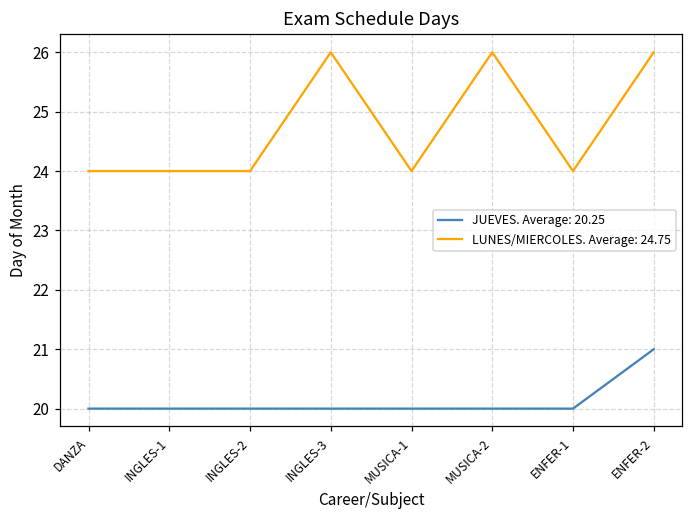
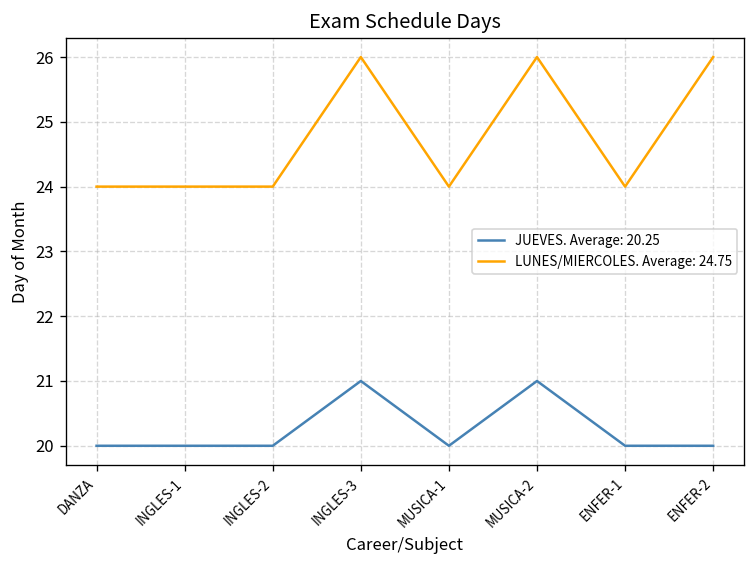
JUEVES. Average: 20.25, INGLES-3: 20 -> 21
JUEVES. Average: 20.25, MUSICA-2: 20 -> 21
JUEVES. Average: 20.25, ENFER-2: 21 -> 20
